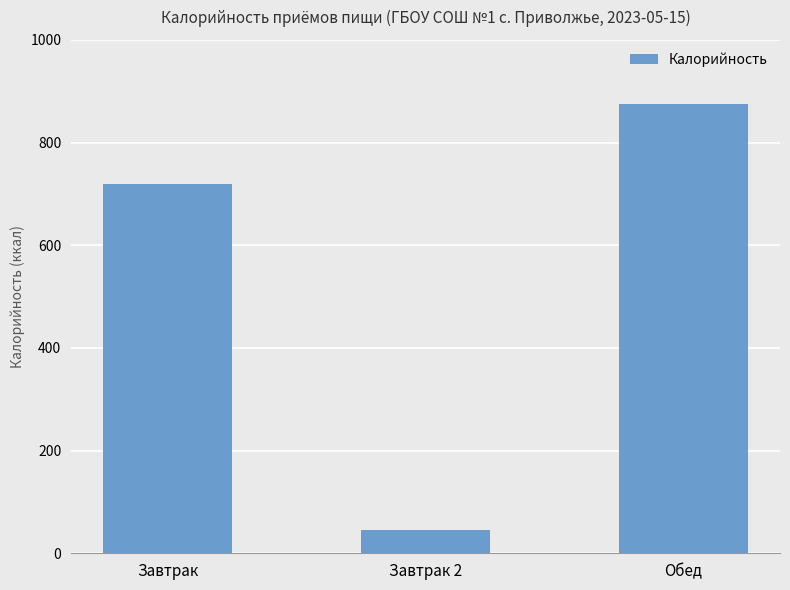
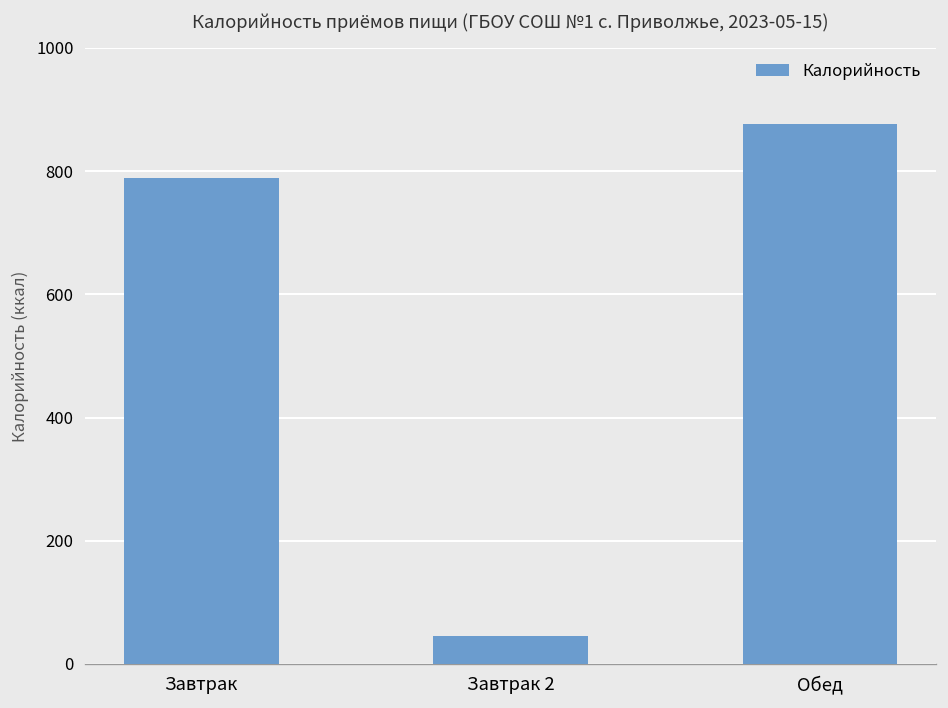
Завтрак: 720 -> 790
